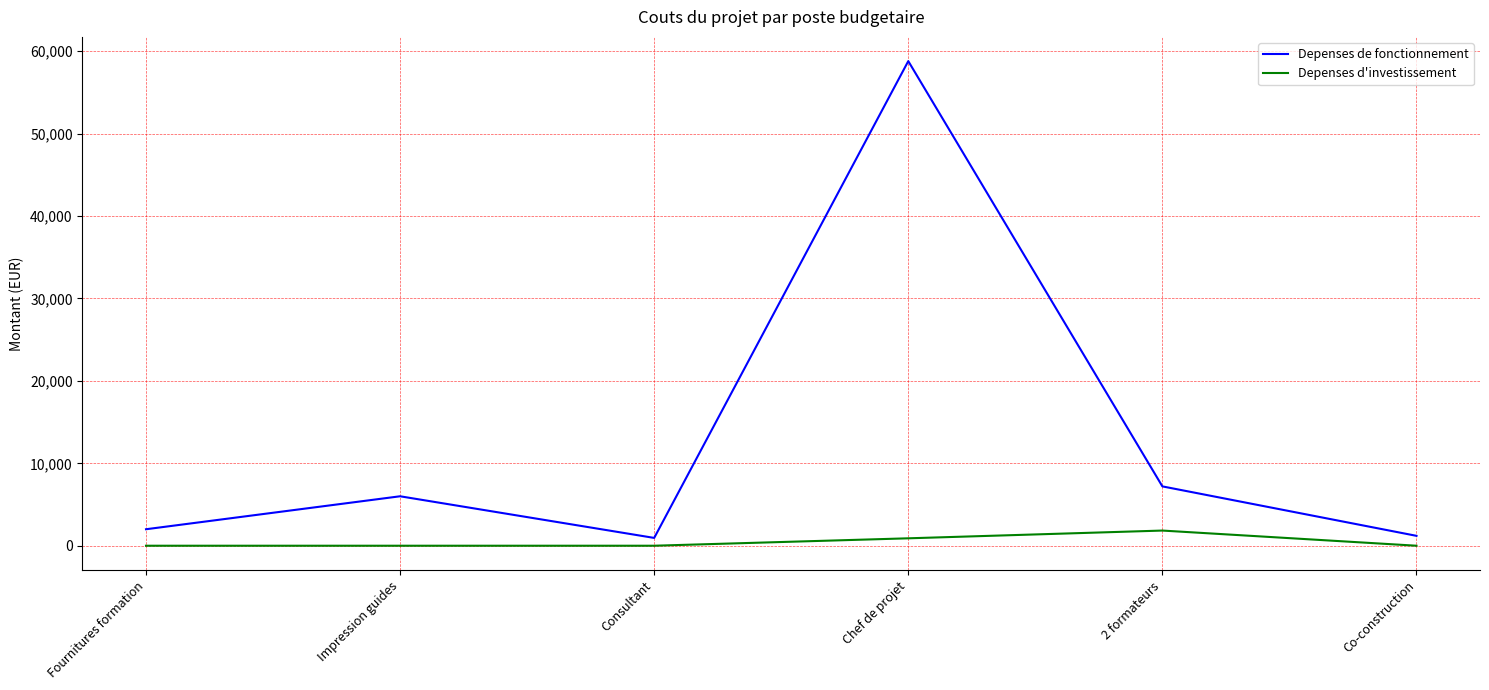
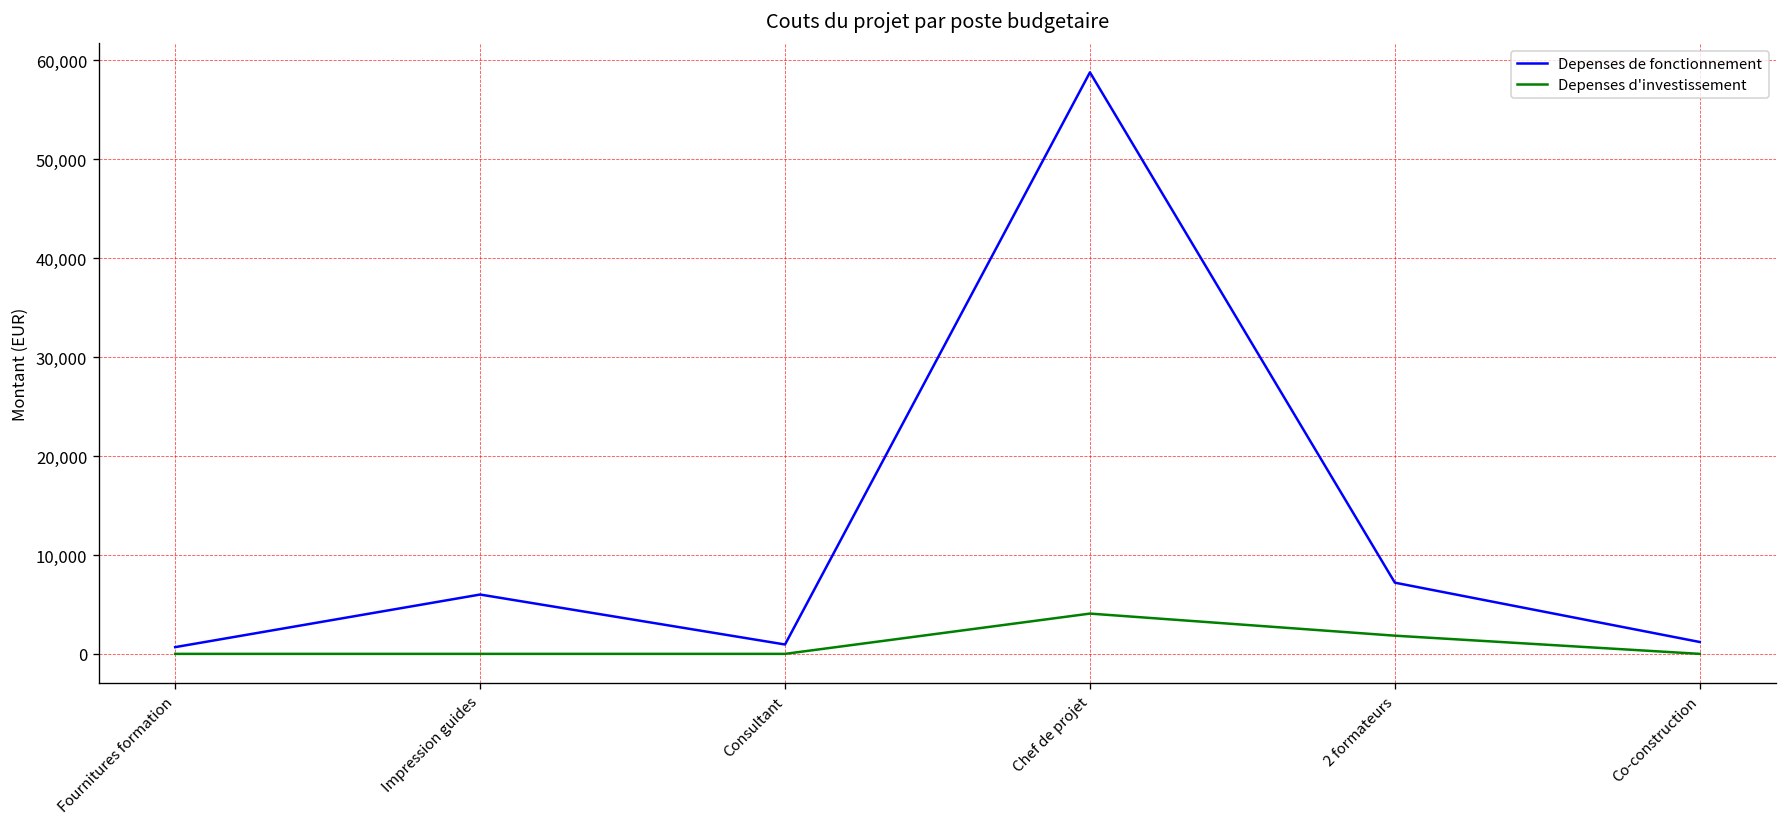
Depenses de fonctionnement, Fournitures formation: 2,000 -> 1,000
Depenses d'investissement, Chef de projet: 1,000 -> 4,000
